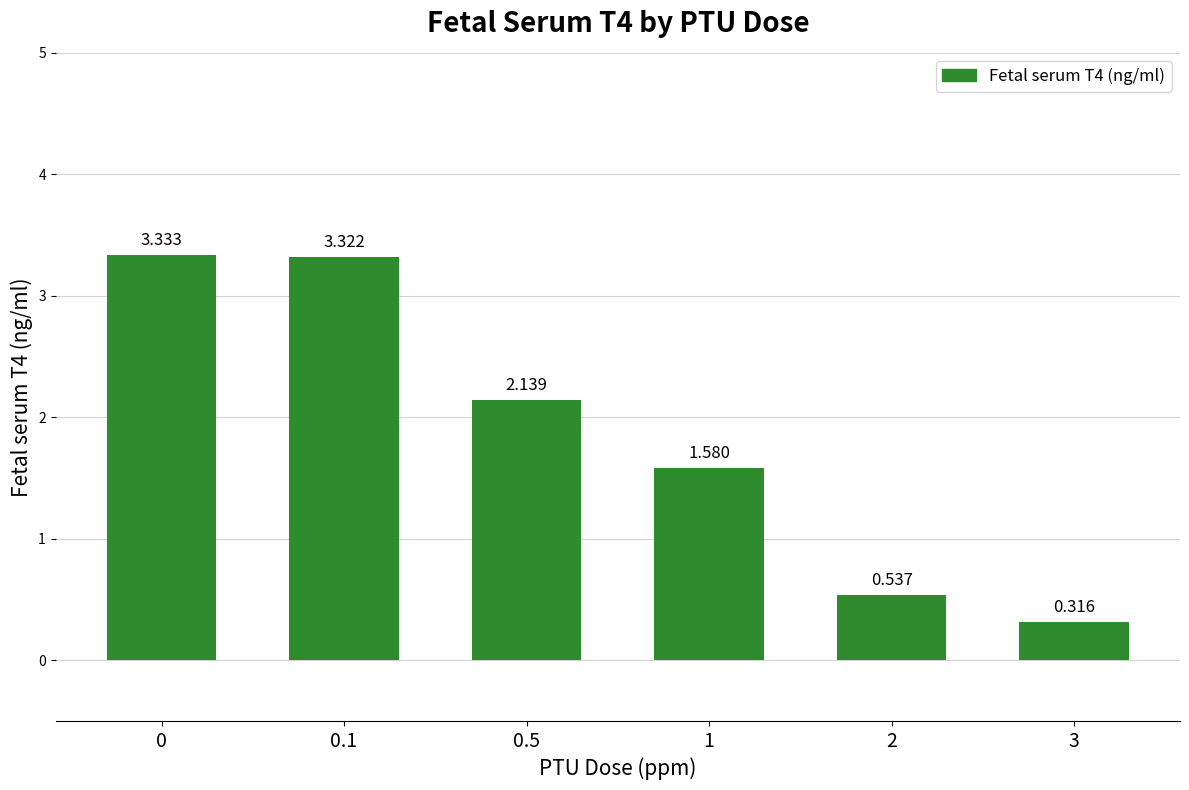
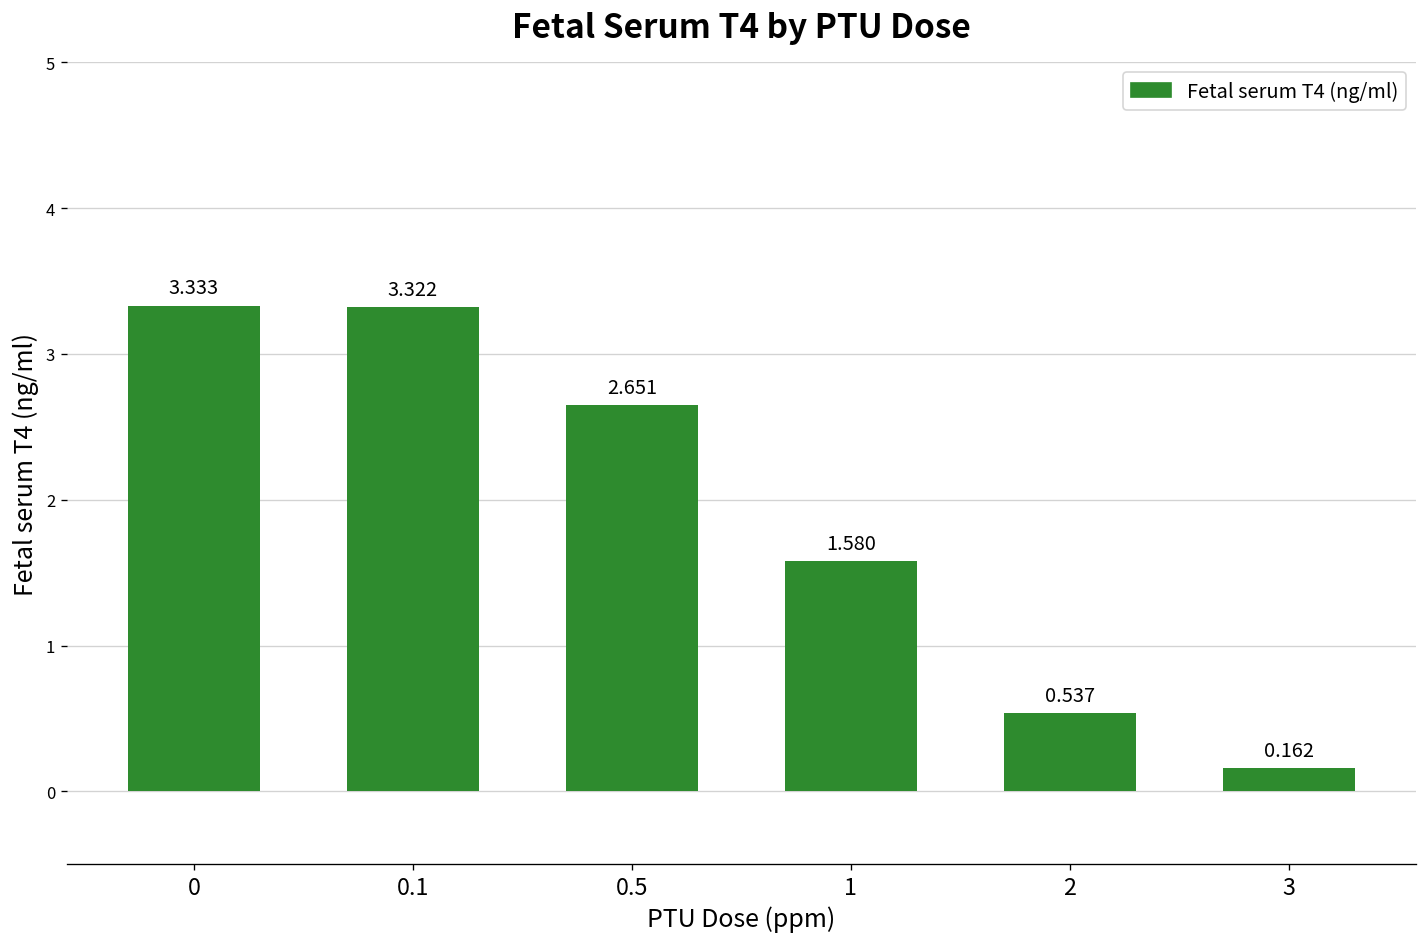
0.5: 2.139 -> 2.651
3: 0.316 -> 0.162
